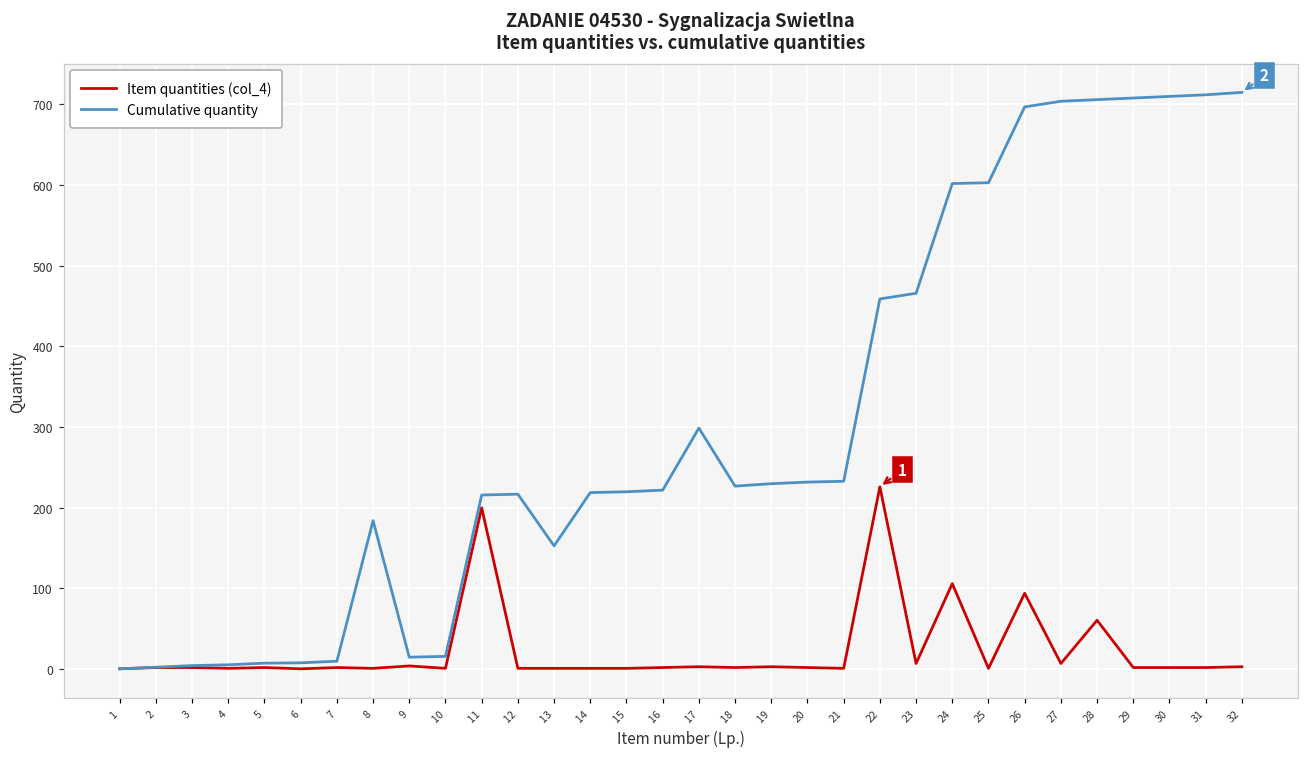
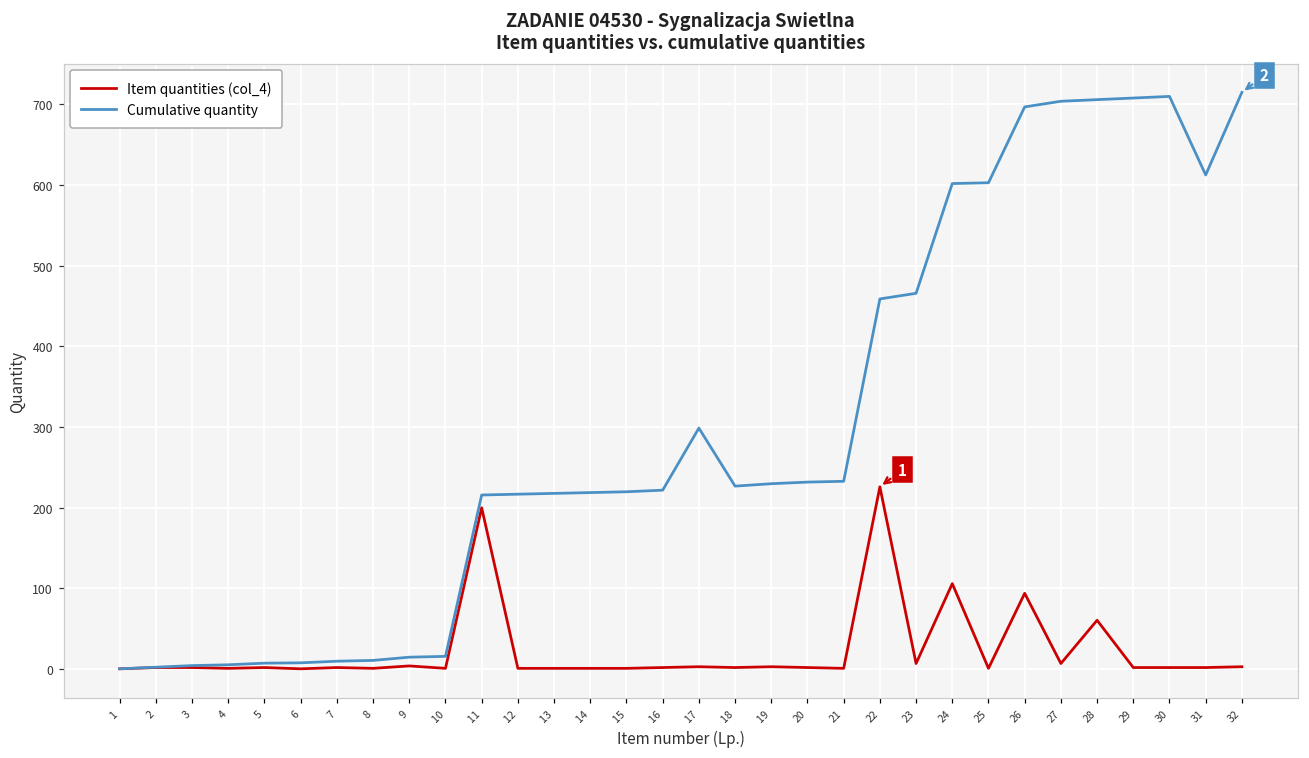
Cumulative quantity, 8: 180 -> 10
Cumulative quantity, 13: 150 -> 220
Cumulative quantity, 31: 710 -> 610
